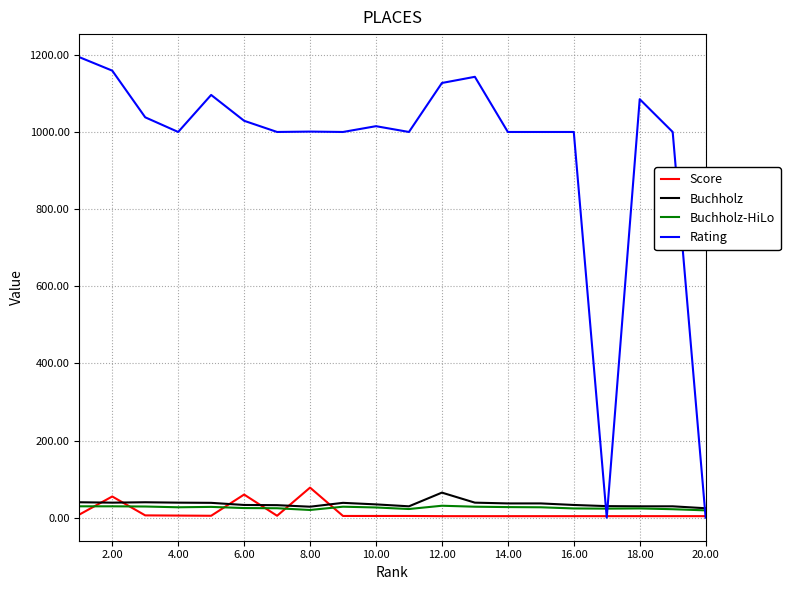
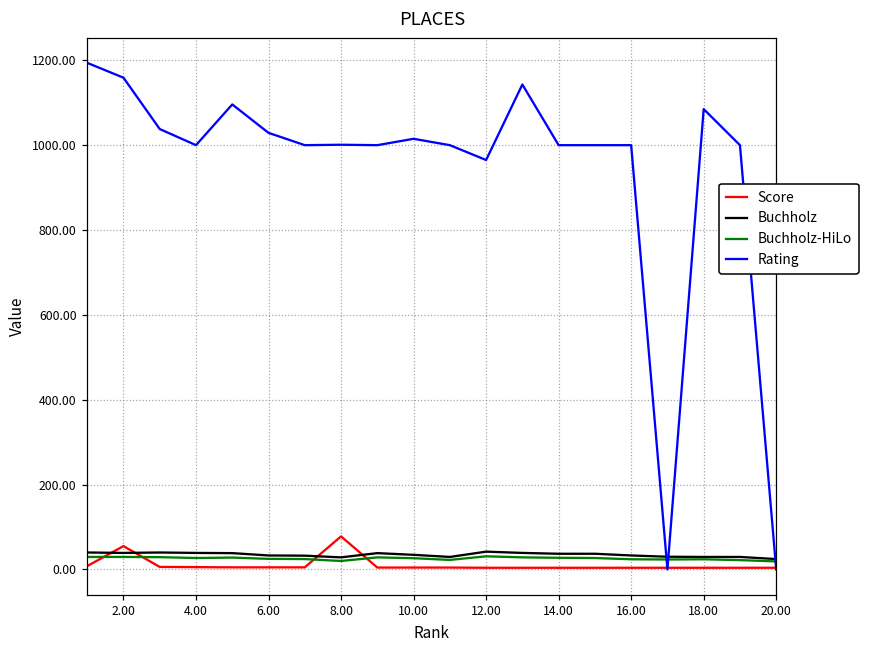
Score, 6.00: 60 -> 10
Buchholz, 12.00: 70 -> 40
Rating, 12.00: 1130 -> 970
